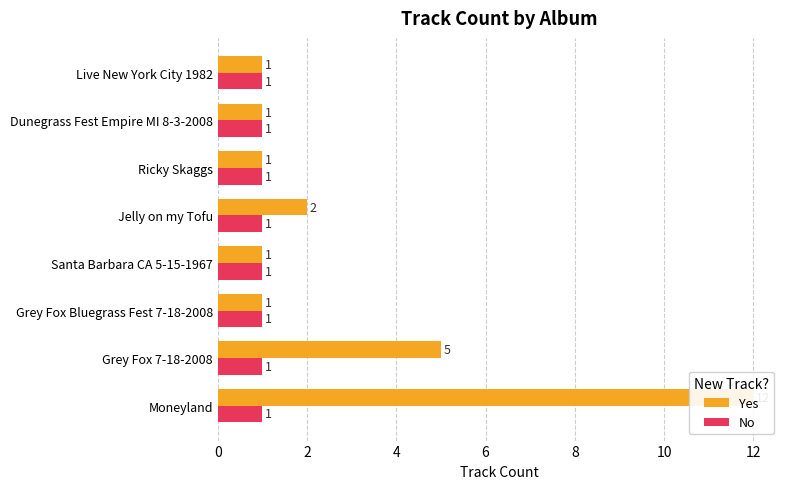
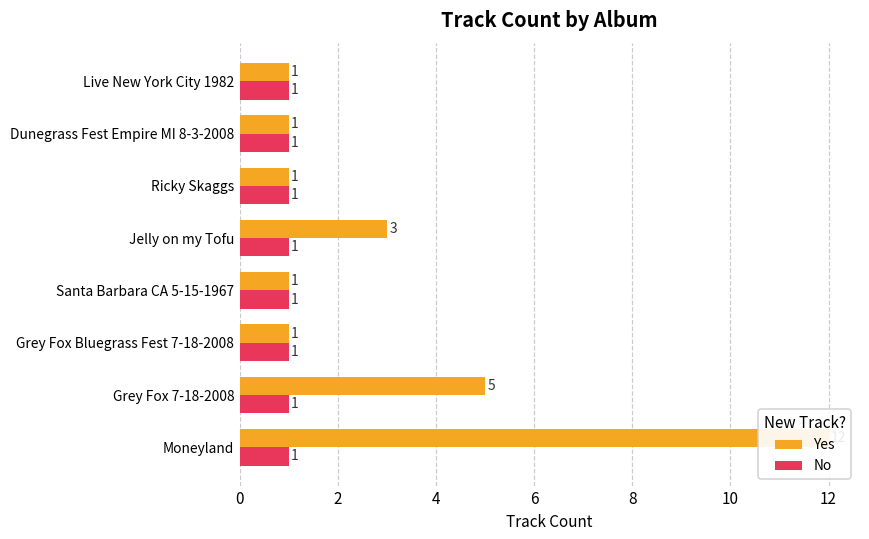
Yes, Jelly on my Tofu: 2 -> 3
